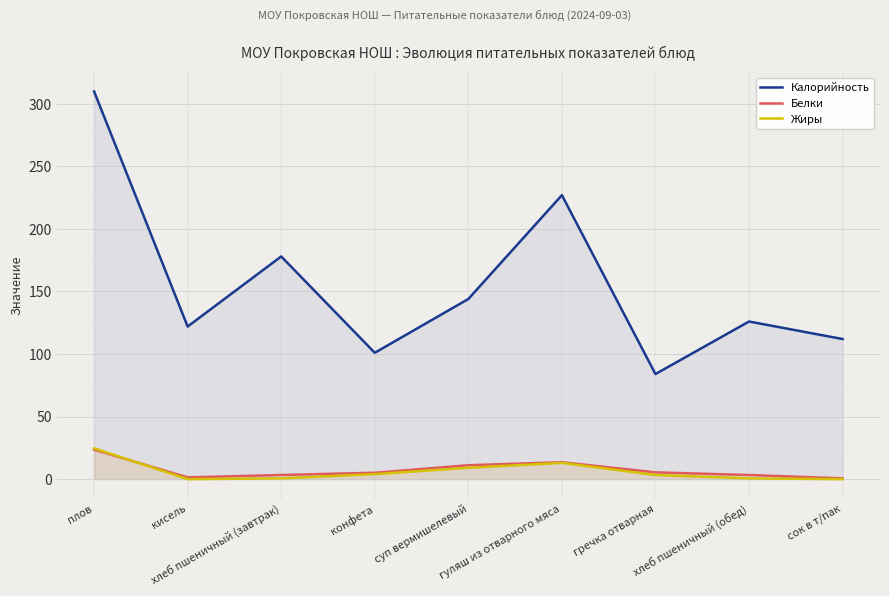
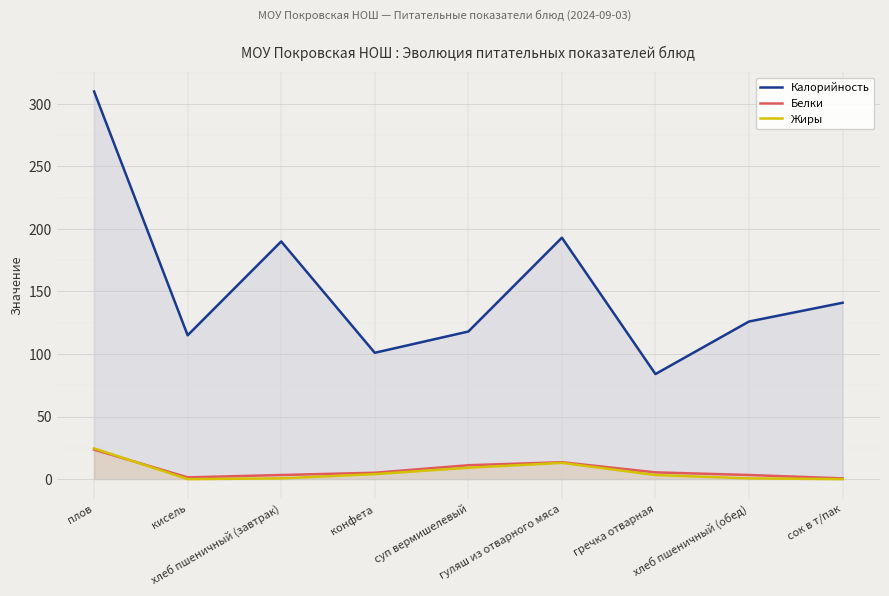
Калорийность, кисель: 122 -> 115
Калорийность, хлеб пшеничный (завтрак): 178 -> 190
Калорийность, суп вермишелевый: 144 -> 118
Калорийность, гуляш из отварного мяса: 227 -> 193
Калорийность, сок в т/пак: 112 -> 141
